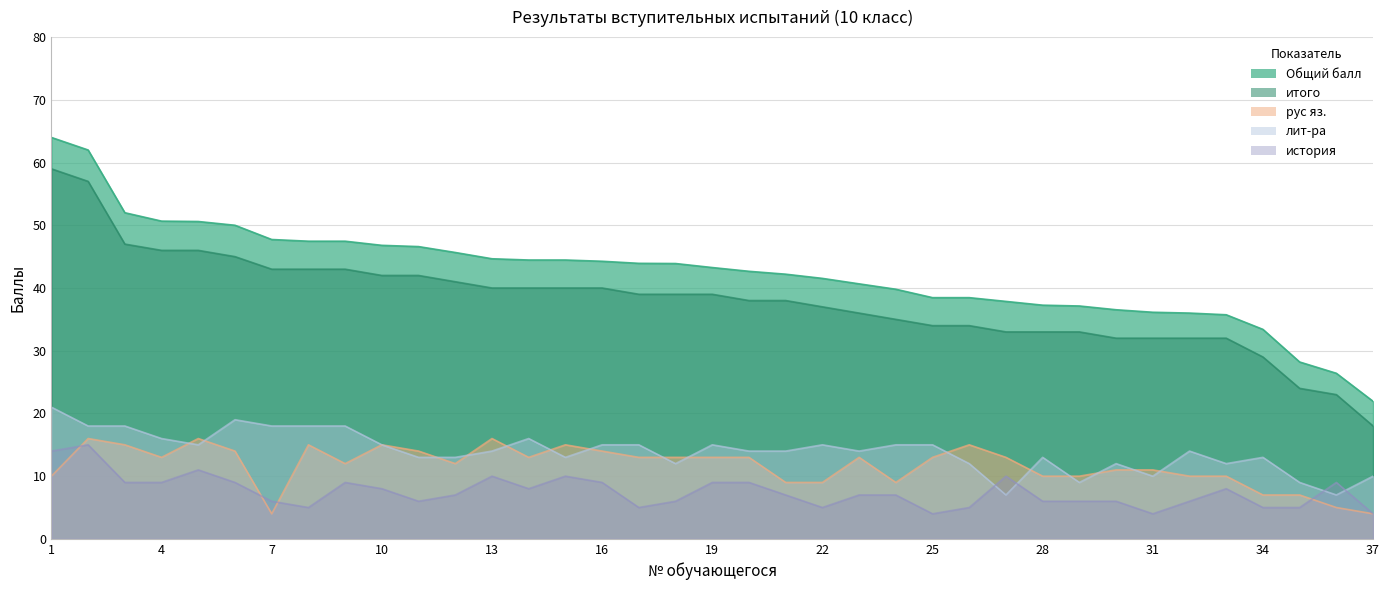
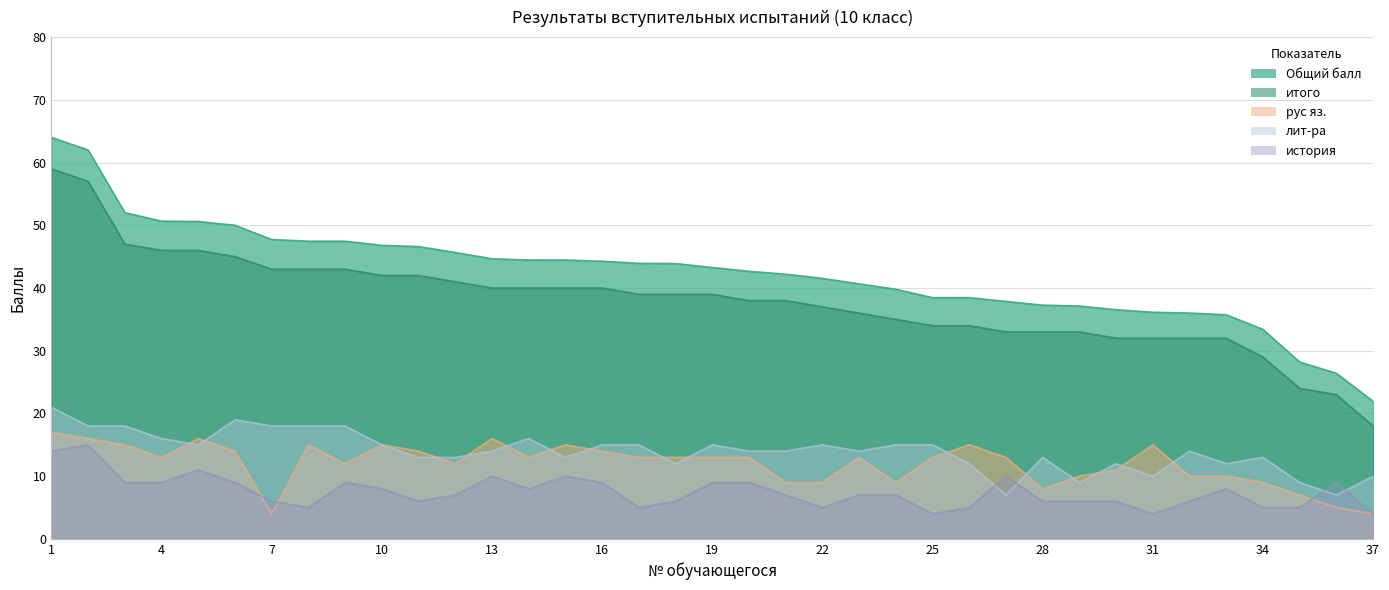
рус яз., 1: 10 -> 17
рус яз., 28: 10 -> 8
рус яз., 31: 11 -> 15
рус яз., 34: 7 -> 9
